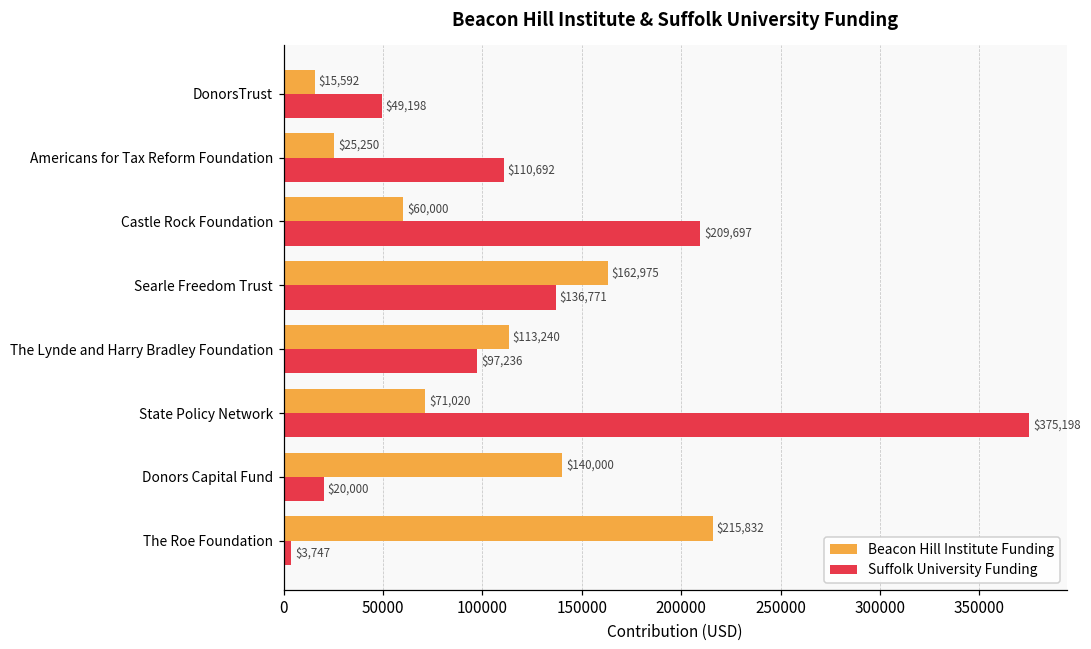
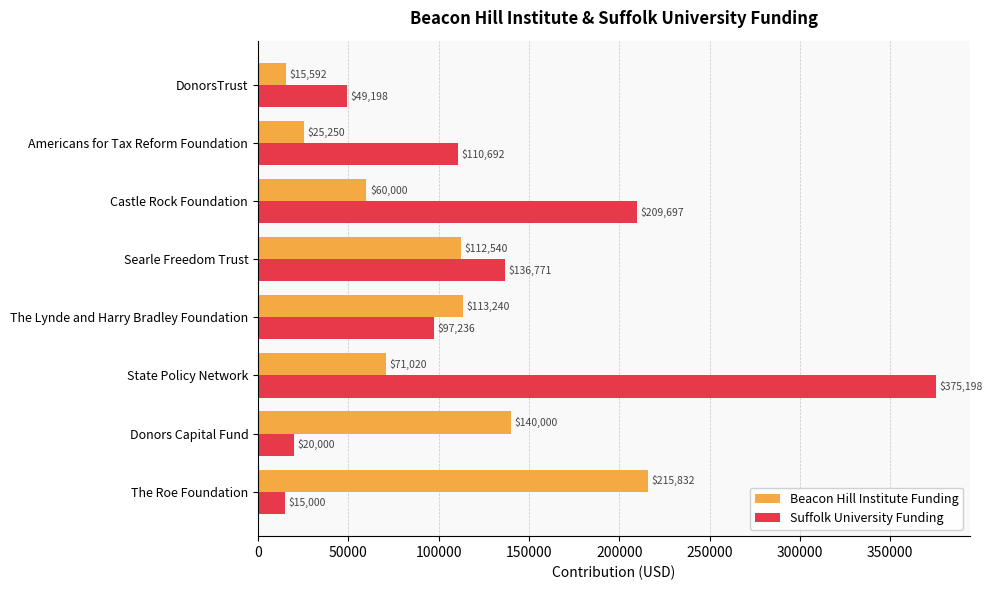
Beacon Hill Institute Funding, Searle Freedom Trust: $162,975 -> $112,540
Suffolk University Funding, The Roe Foundation: $3,747 -> $15,000
